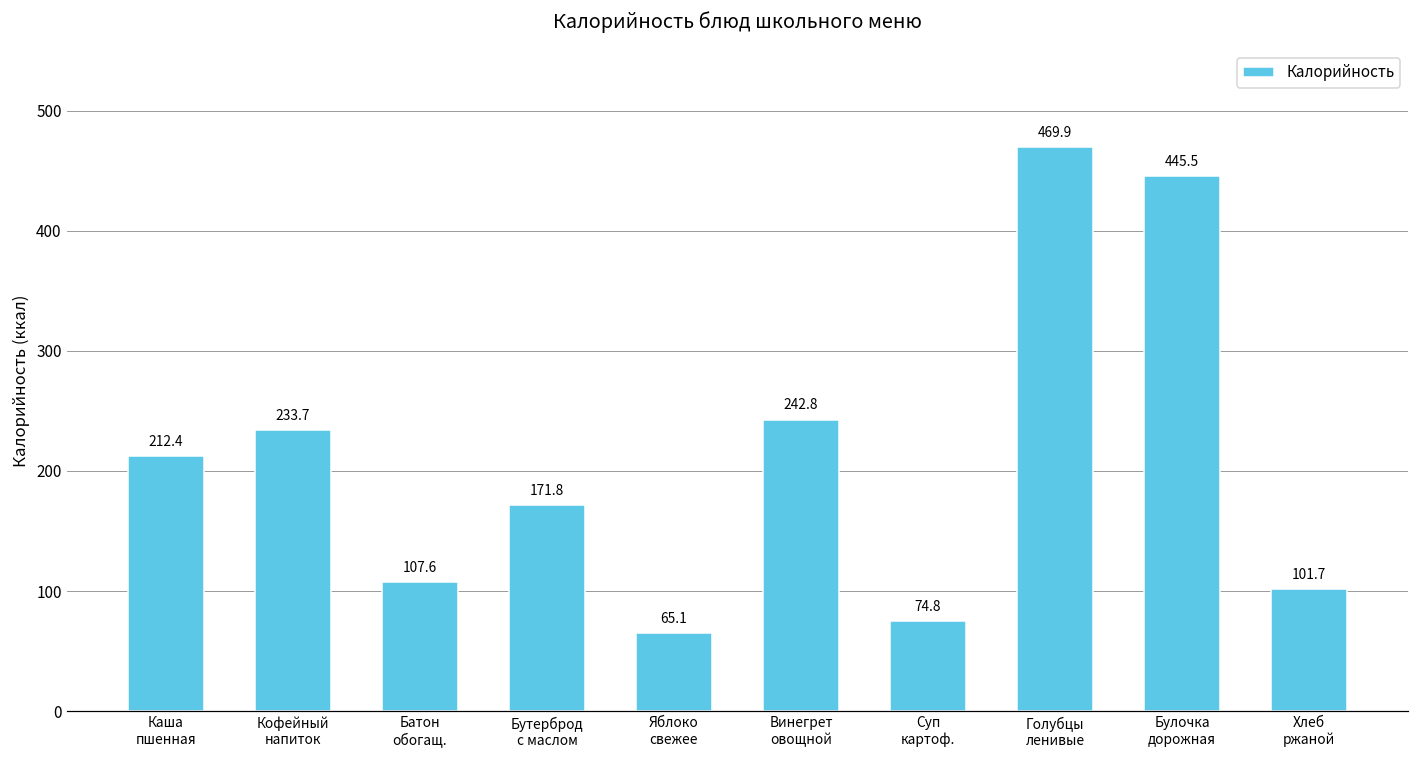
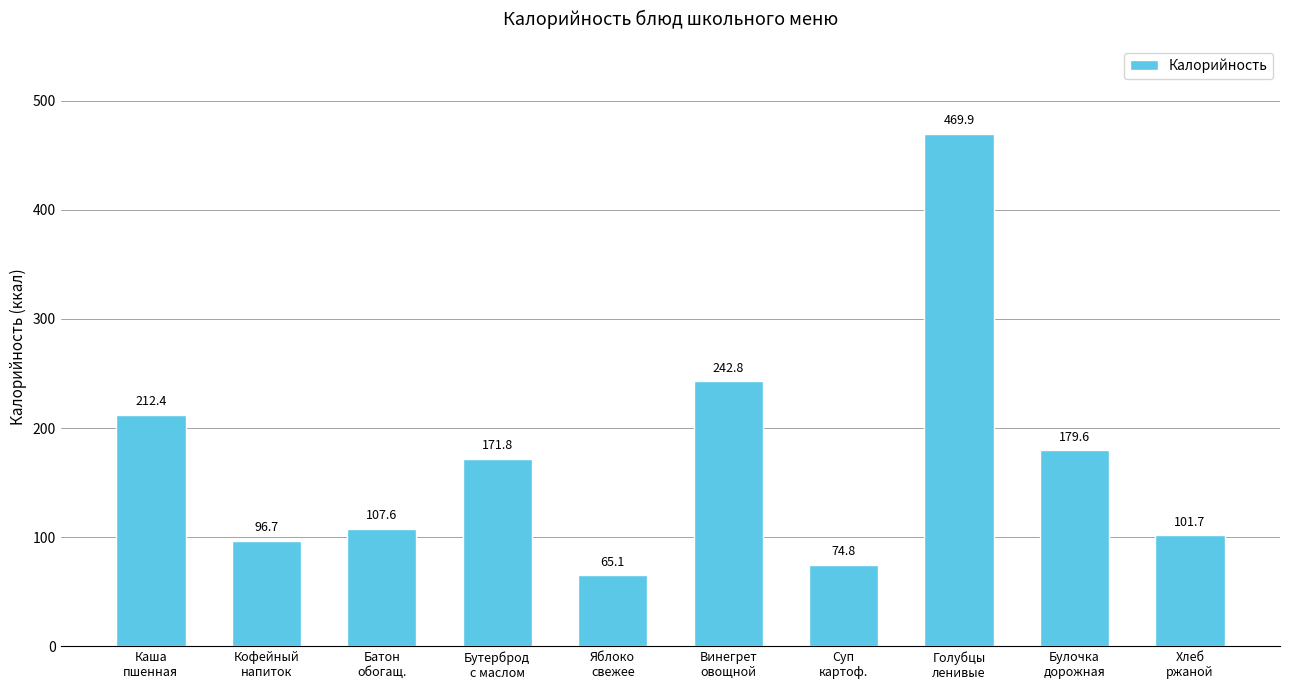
Кофейный напиток: 233.7 -> 96.7
Булочка дорожная: 445.5 -> 179.6
